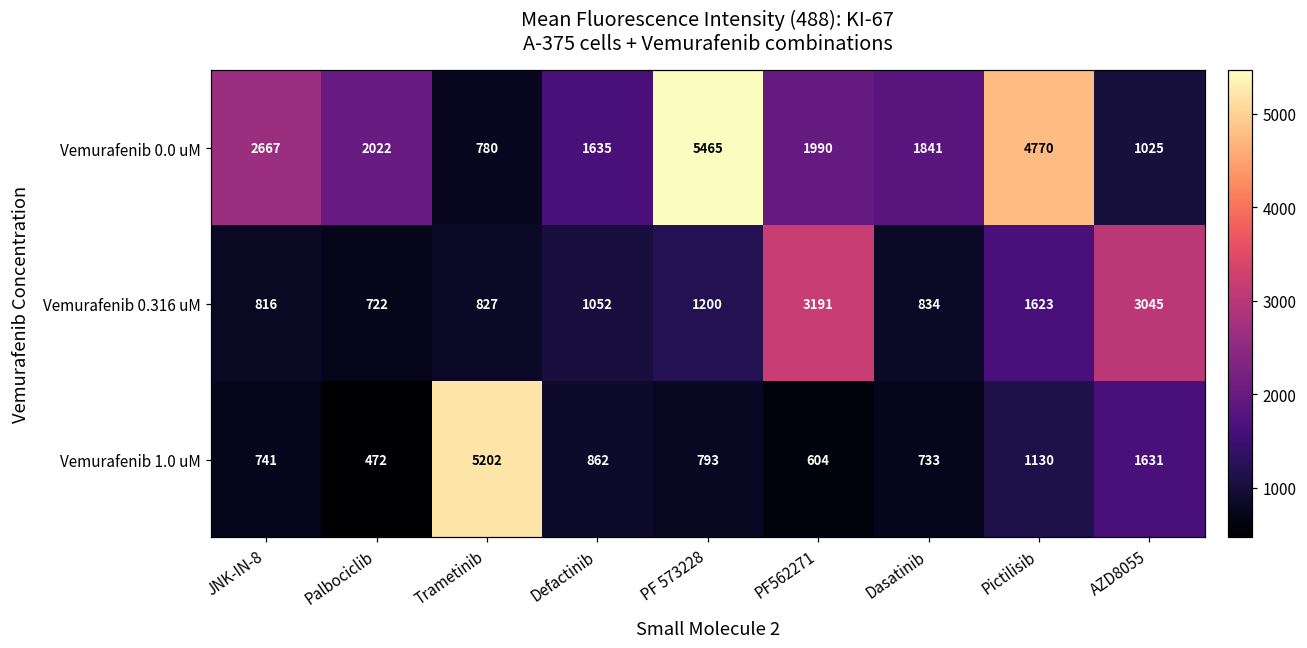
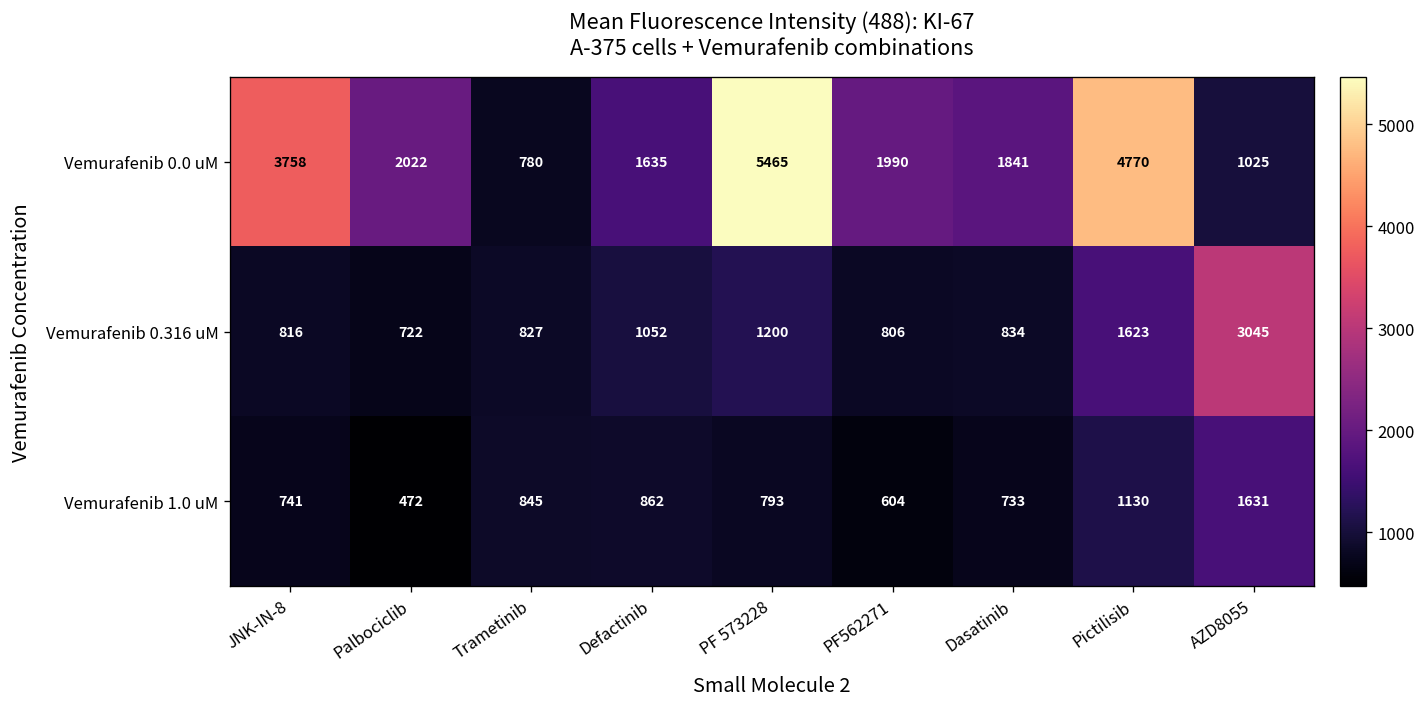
Vemurafenib 0.0 uM, JNK-IN-8: 2667 -> 3758
Vemurafenib 0.316 uM, PF562271: 3191 -> 806
Vemurafenib 1.0 uM, Trametinib: 5202 -> 845
